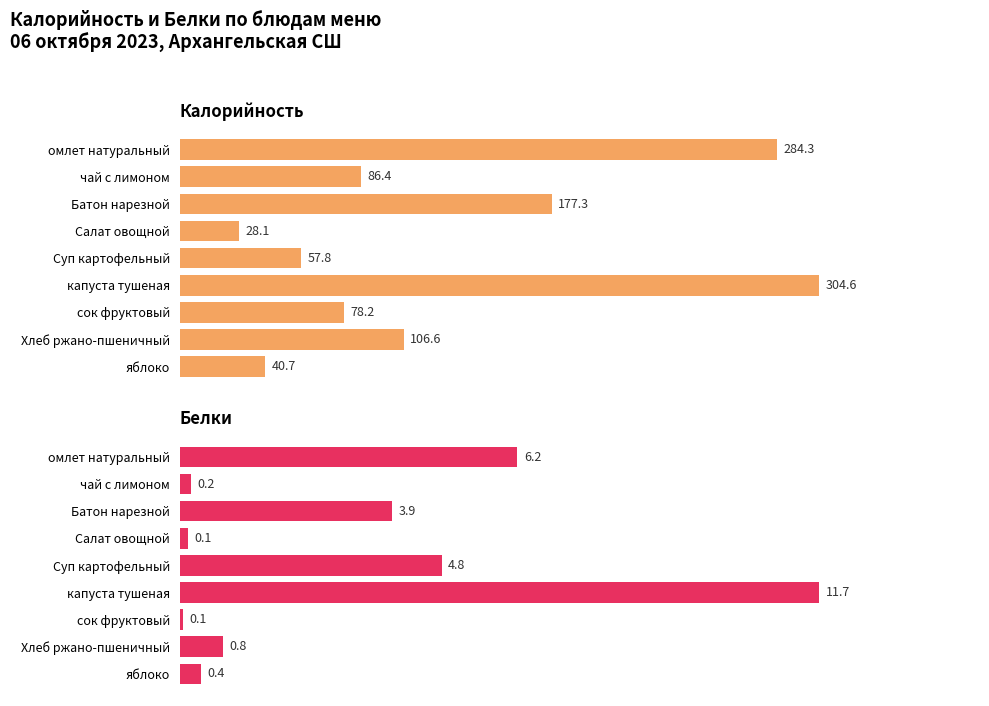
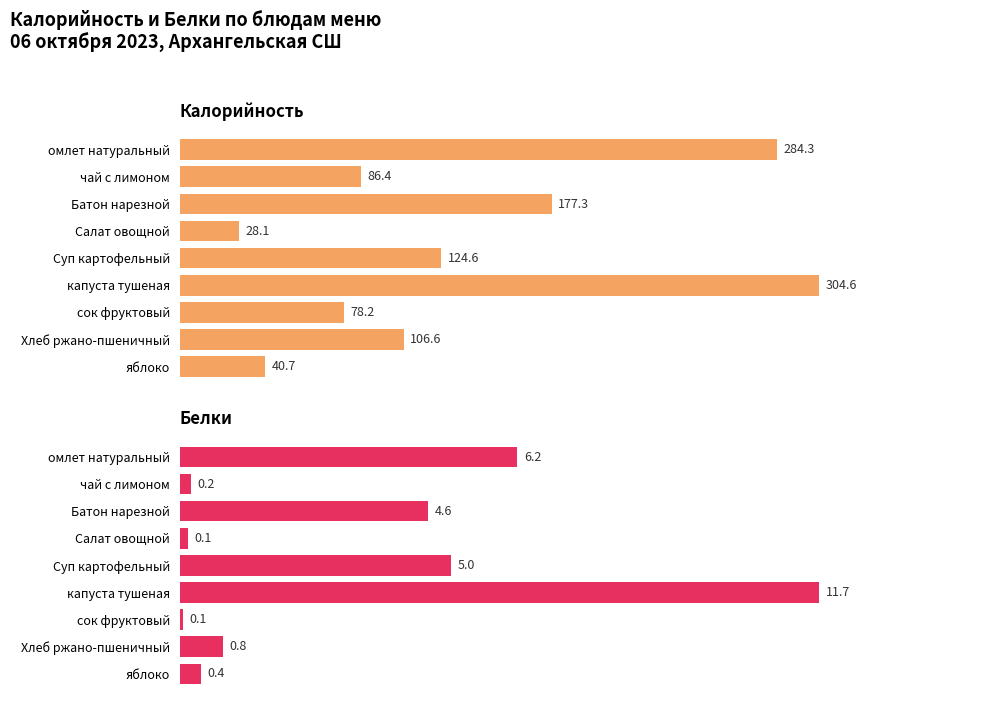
Калорийность, Суп картофельный: 57.8 -> 124.6
Белки, Батон нарезной: 3.9 -> 4.6
Белки, Суп картофельный: 4.8 -> 5.0
